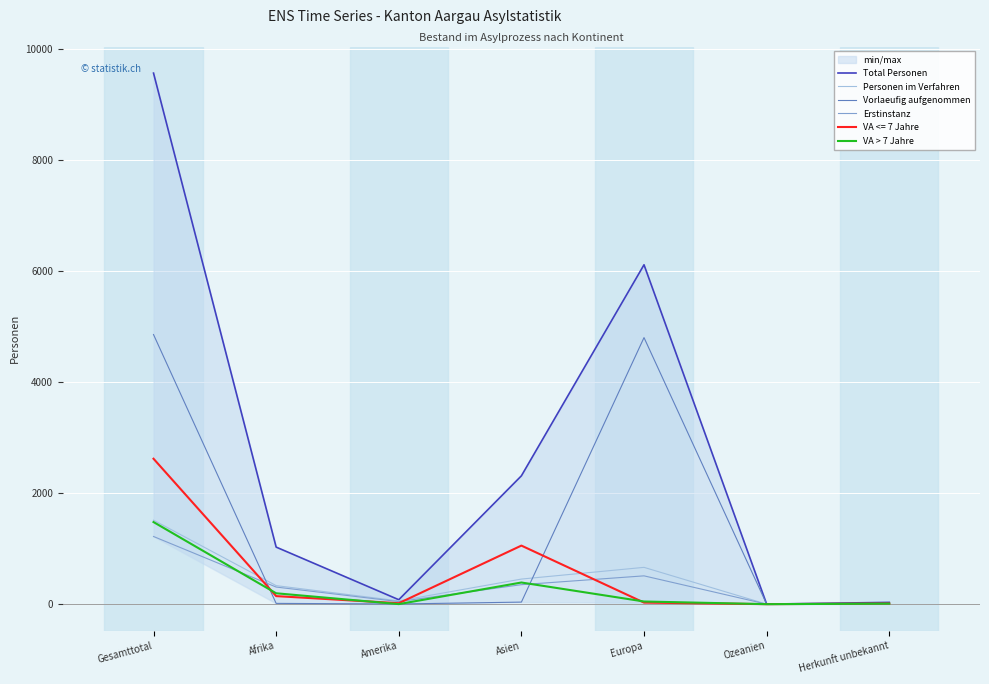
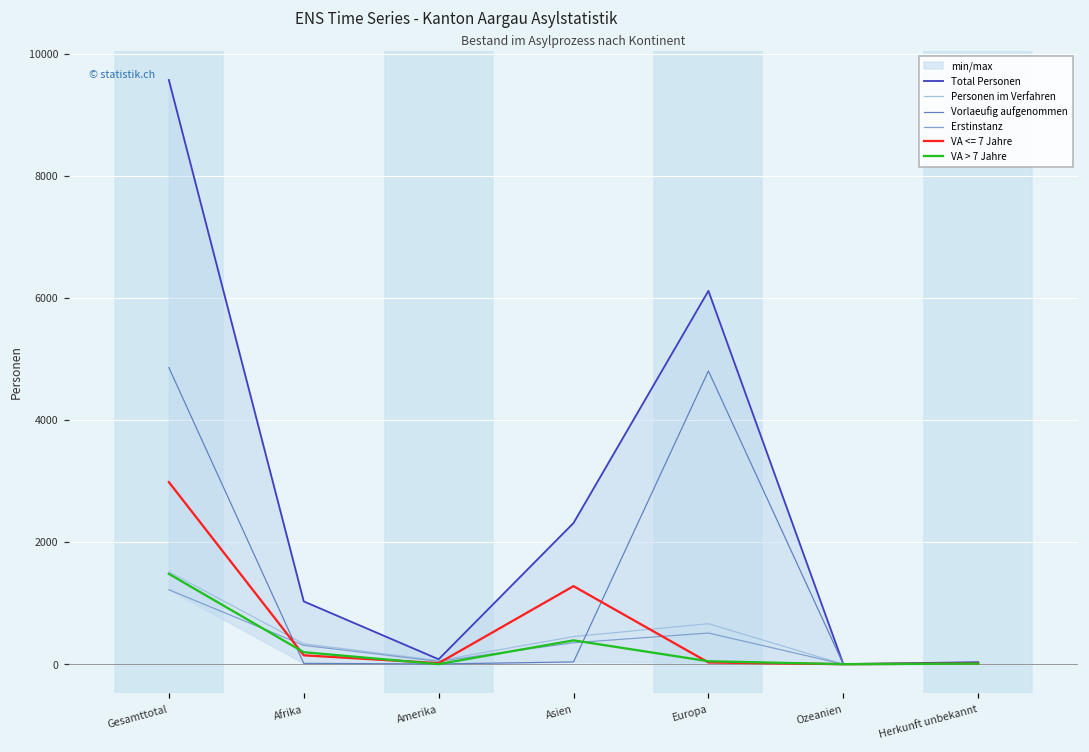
VA <= 7 Jahre, Gesamttotal: 2600 -> 3000
VA <= 7 Jahre, Asien: 1100 -> 1300
